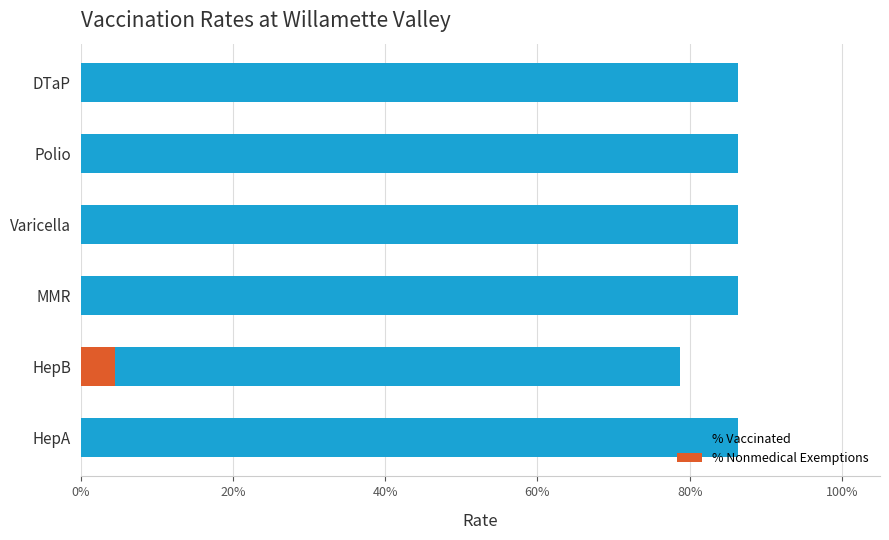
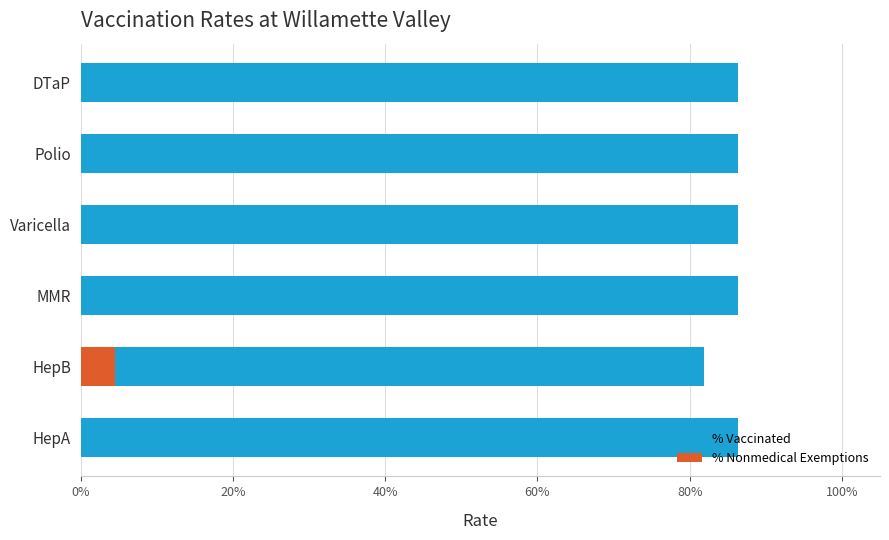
% Vaccinated, HepB: 79% -> 82%
